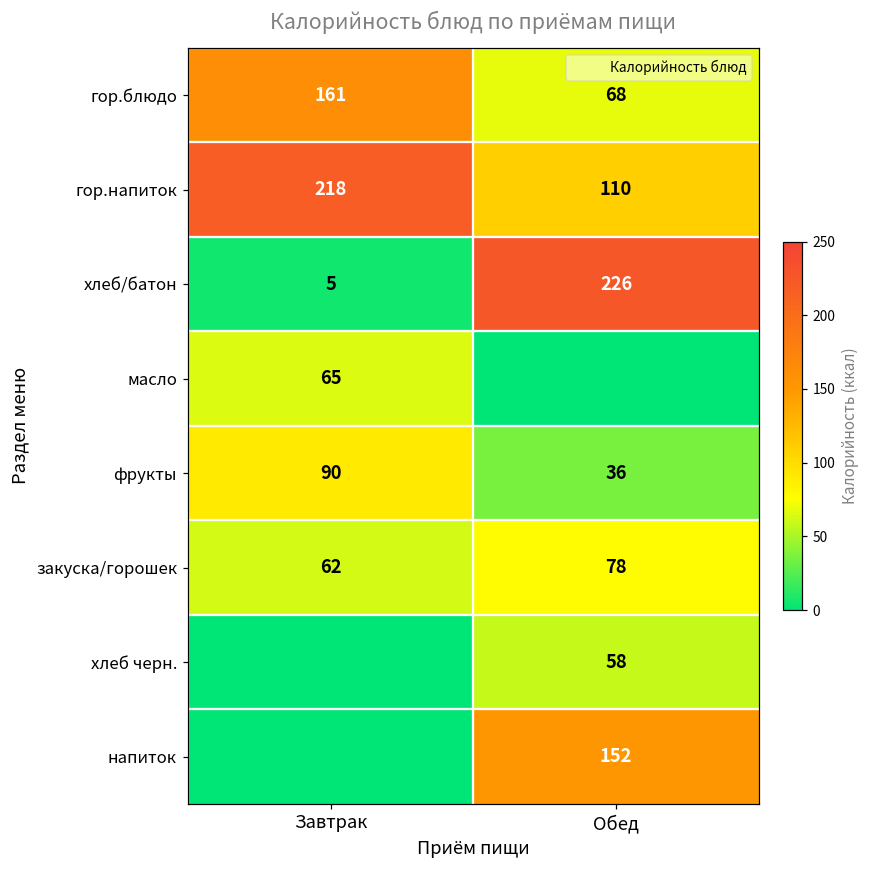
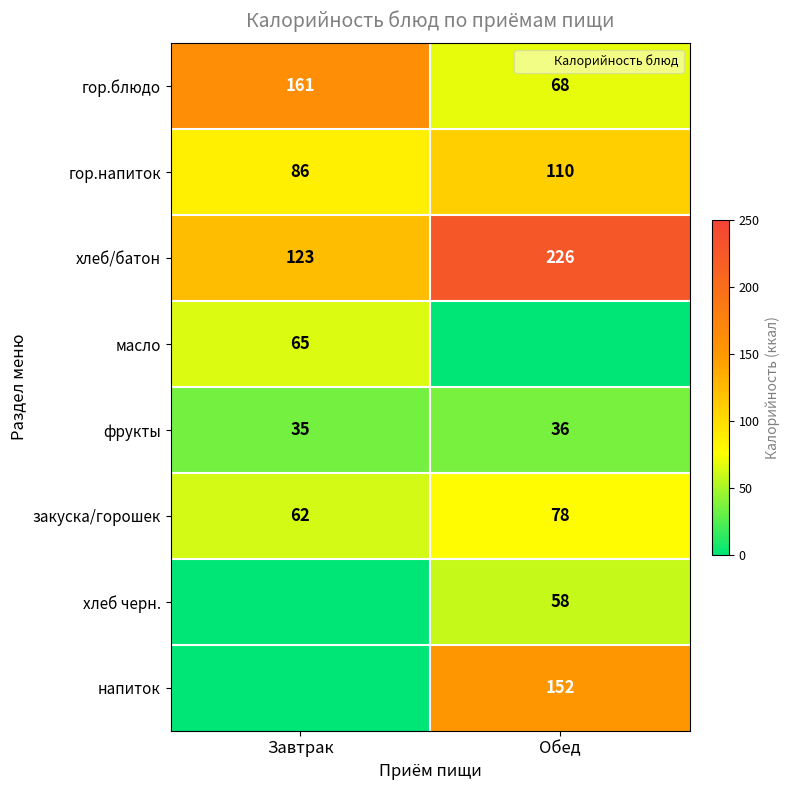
гор.напиток, Завтрак: 218 -> 86
хлеб/батон, Завтрак: 5 -> 123
фрукты, Завтрак: 90 -> 35
